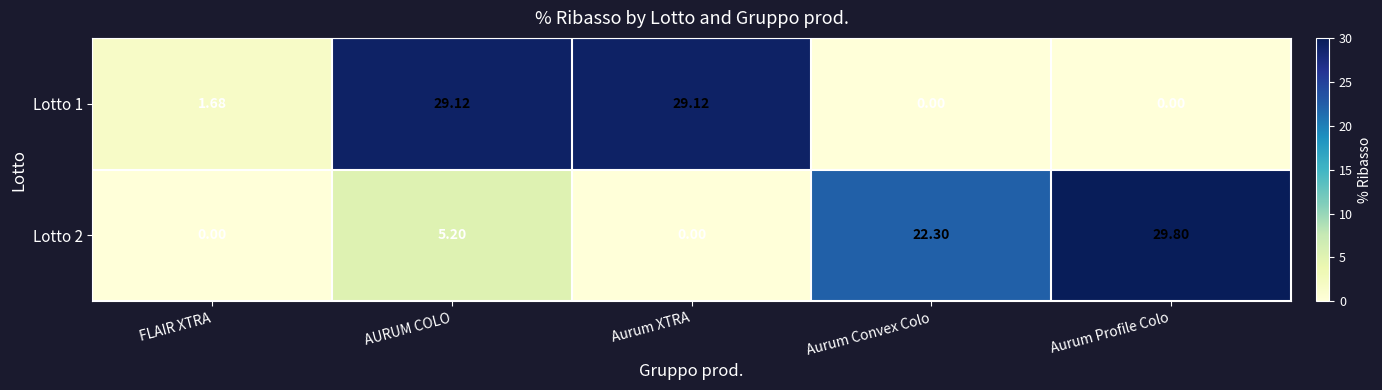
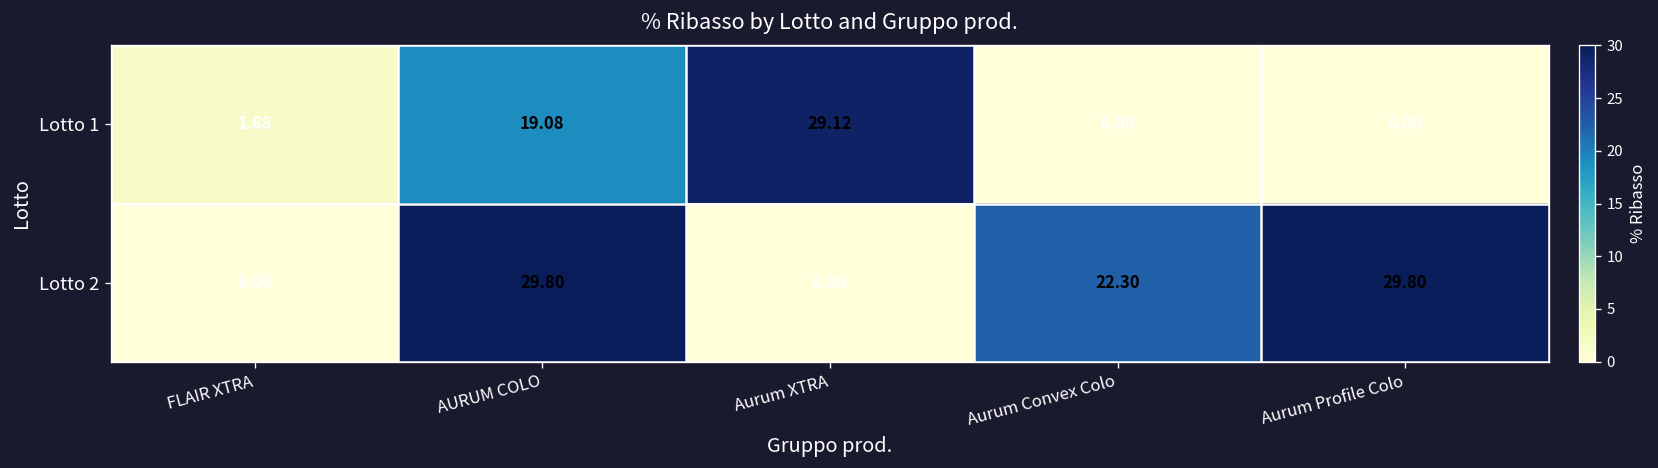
Lotto 1, AURUM COLO: 29.12 -> 19.08
Lotto 2, AURUM COLO: 5.20 -> 29.80
